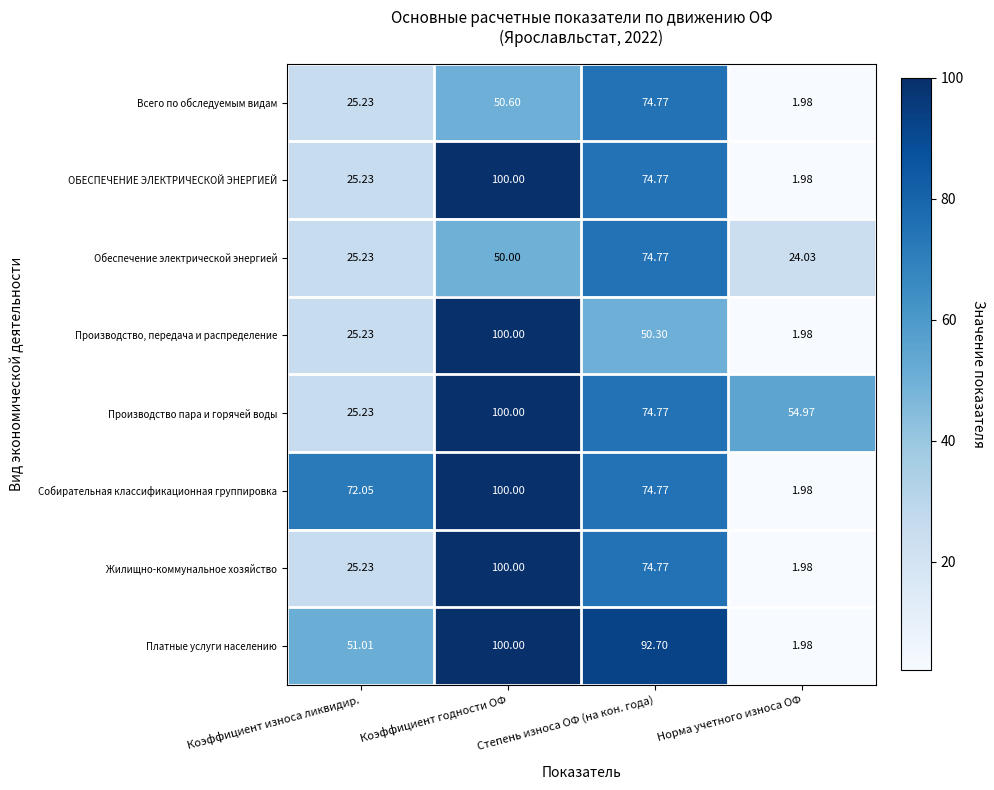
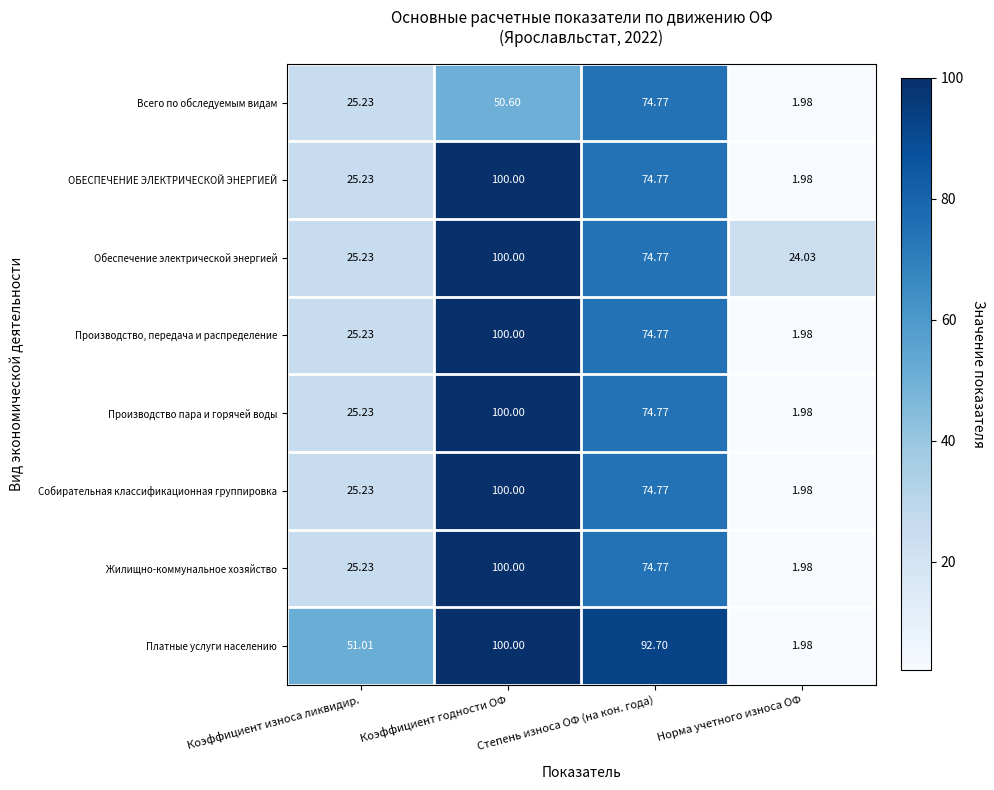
Обеспечение электрической энергией, Коэффициент годности ОФ: 50.00 -> 100.00
Производство, передача и распределение, Степень износа ОФ (на кон. года): 50.30 -> 74.77
Производство пара и горячей воды, Норма учетного износа ОФ: 54.97 -> 1.98
Собирательная классификационная группировка, Коэффициент износа ликвидир.: 72.05 -> 25.23
